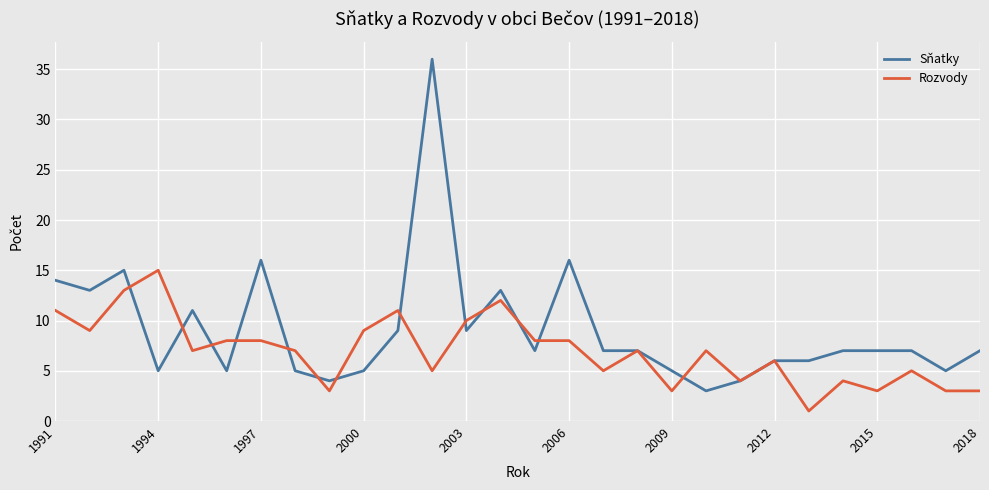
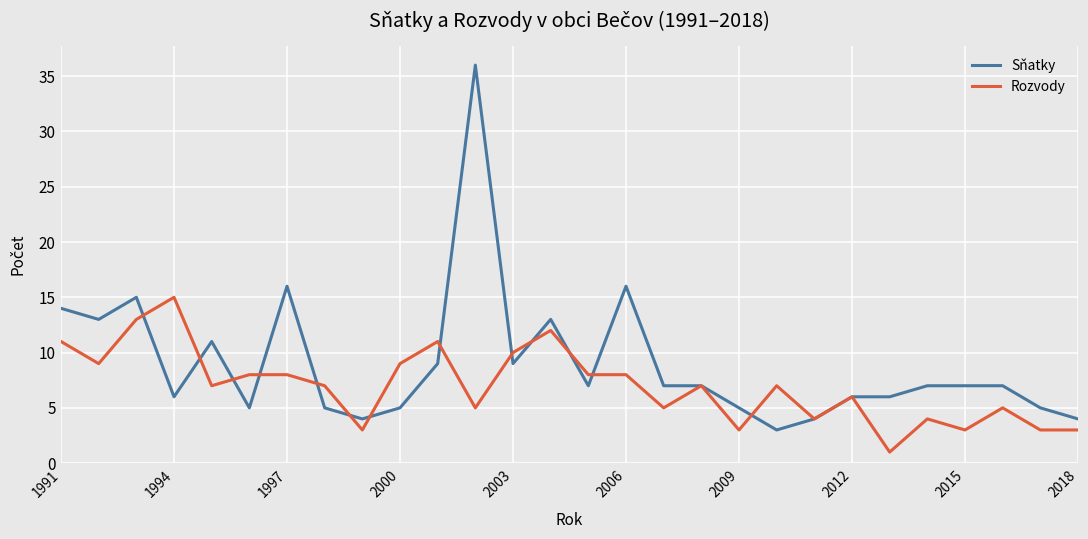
Sňatky, 1994: 5 -> 6
Sňatky, 2018: 7 -> 4
